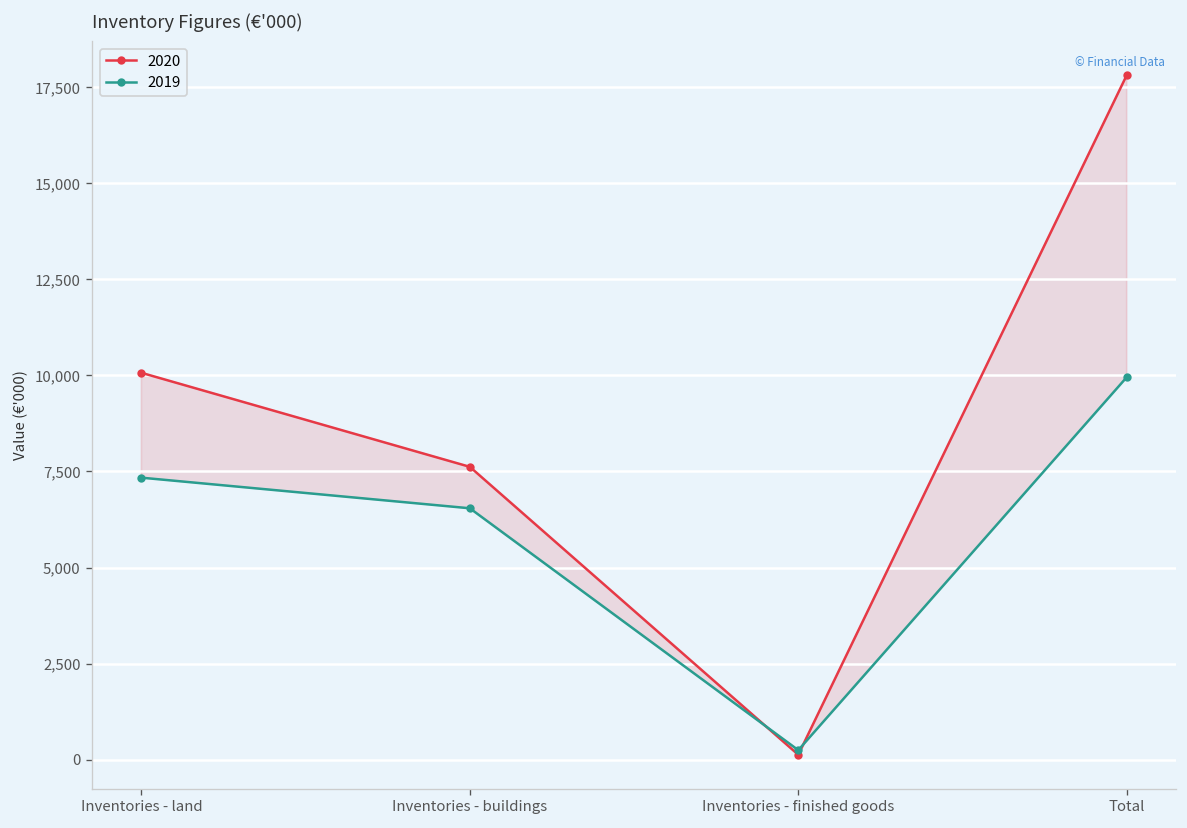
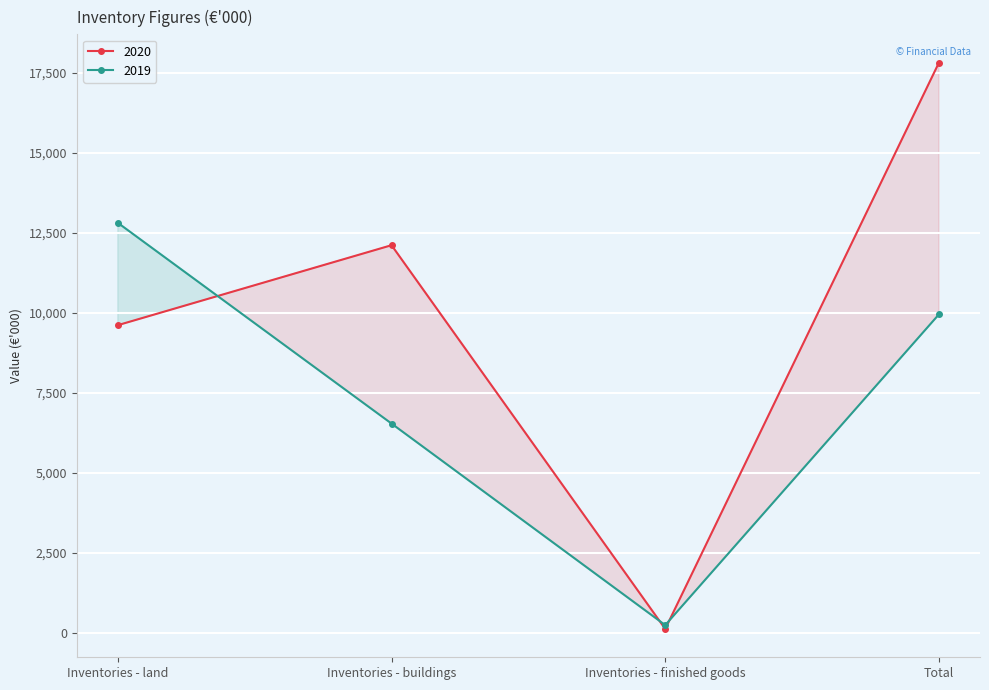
2020, Inventories - land: 10,100 -> 9,600
2019, Inventories - land: 7,300 -> 12,800
2020, Inventories - buildings: 7,600 -> 12,100
